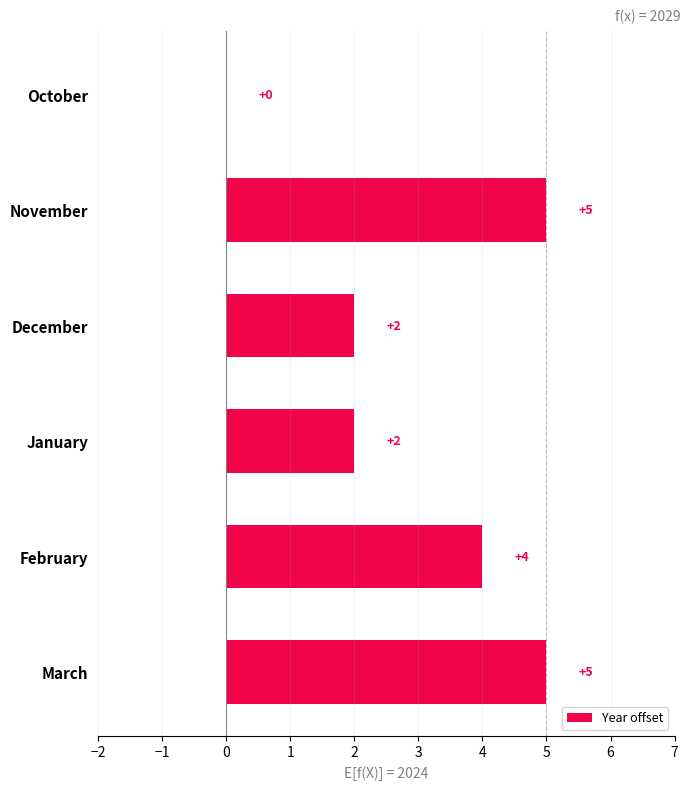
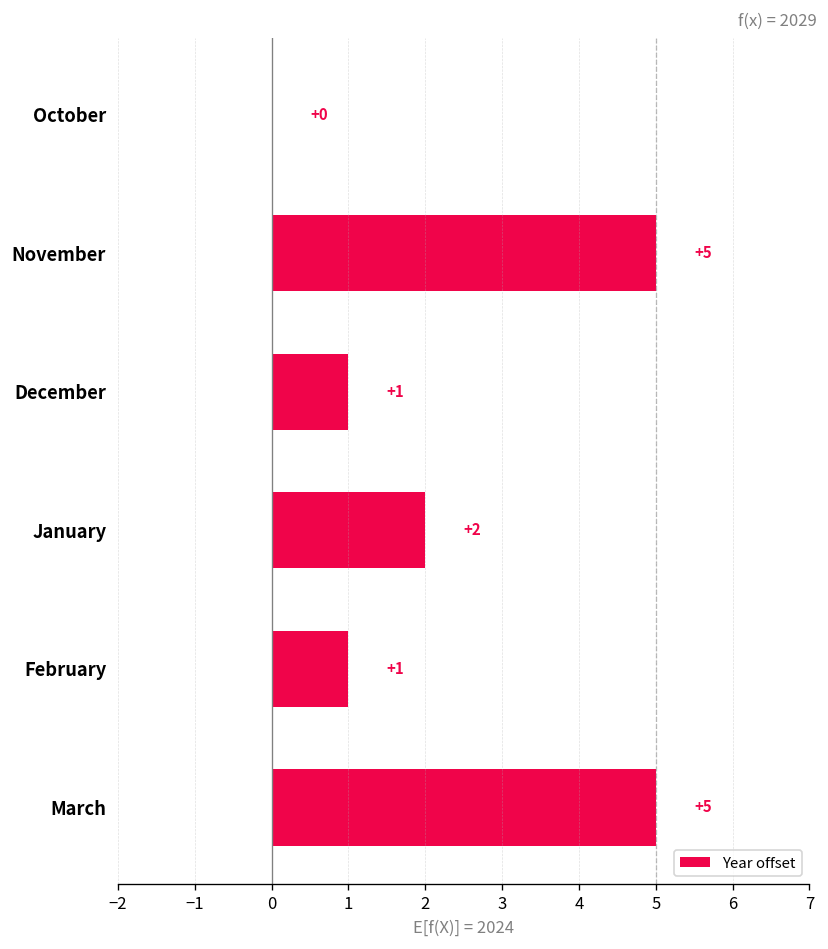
December: +2 -> +1
February: +4 -> +1
